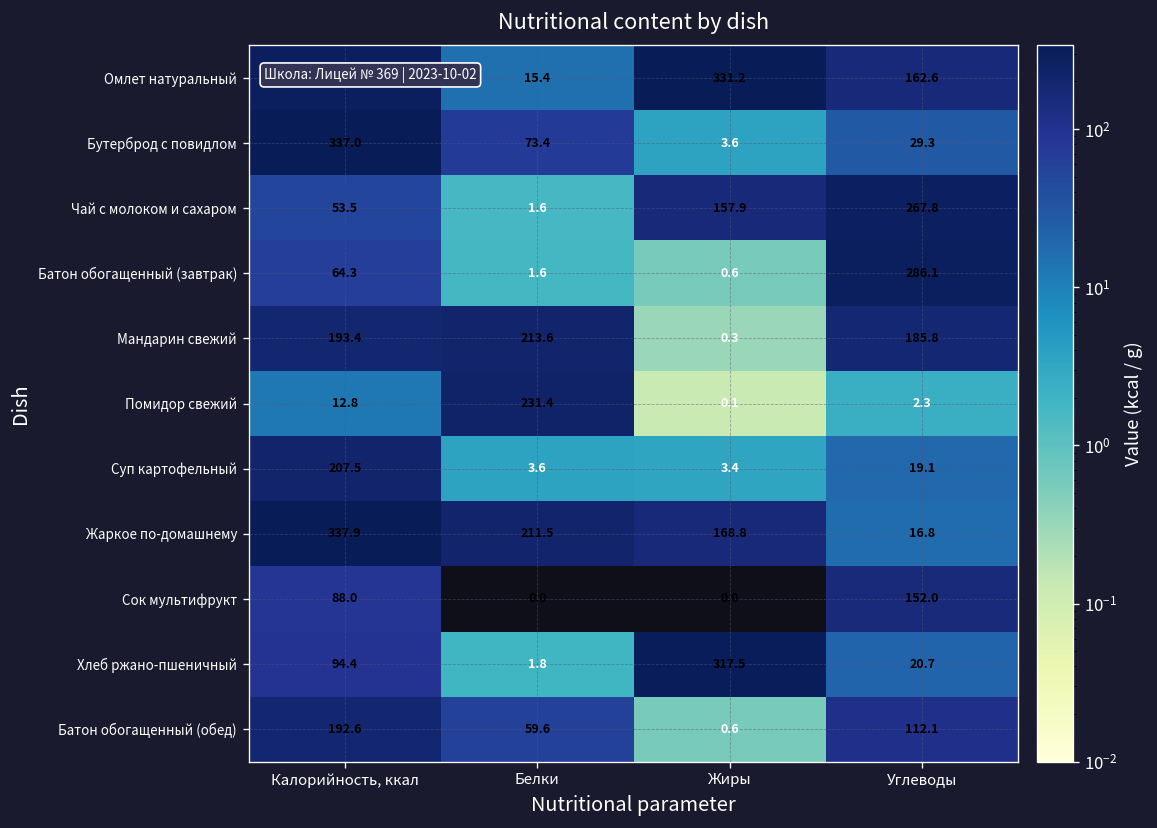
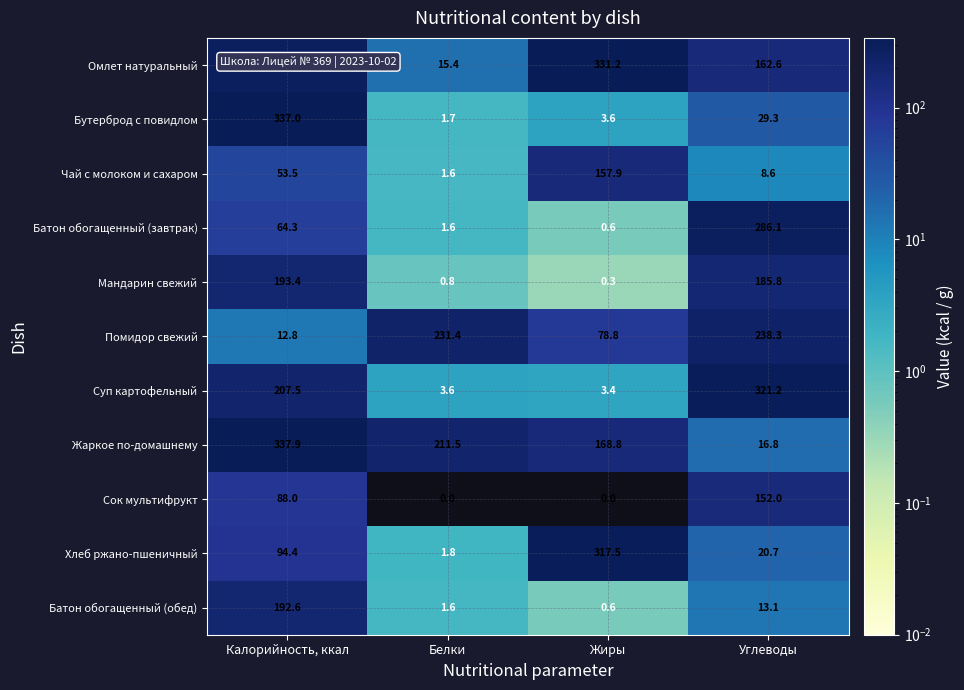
Бутерброд с повидлом, Белки: 73.4 -> 1.7
Чай с молоком и сахаром, Углеводы: 267.8 -> 8.6
Мандарин свежий, Белки: 213.6 -> 0.8
Помидор свежий, Жиры: 0.1 -> 78.8
Помидор свежий, Углеводы: 2.3 -> 238.3
Суп картофельный, Углеводы: 19.1 -> 321.2
Батон обогащенный (обед), Белки: 59.6 -> 1.6
Батон обогащенный (обед), Углеводы: 112.1 -> 13.1
